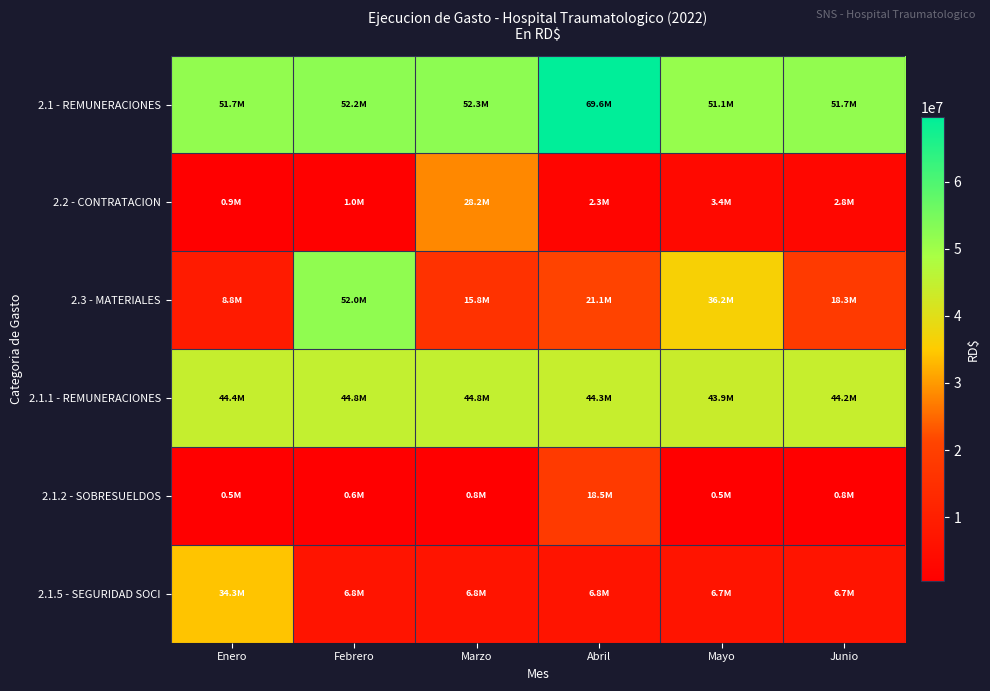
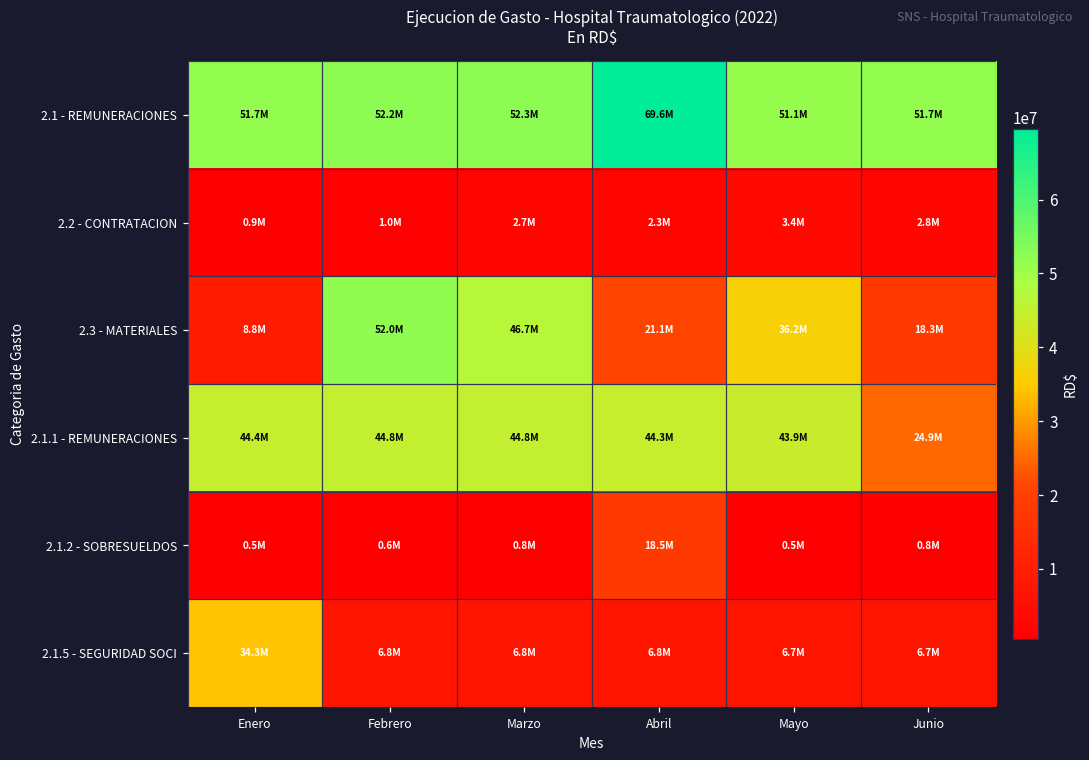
2.2 - CONTRATACION, Marzo: 28.2M -> 2.7M
2.3 - MATERIALES, Marzo: 15.8M -> 46.7M
2.1.1 - REMUNERACIONES, Junio: 44.2M -> 24.9M
